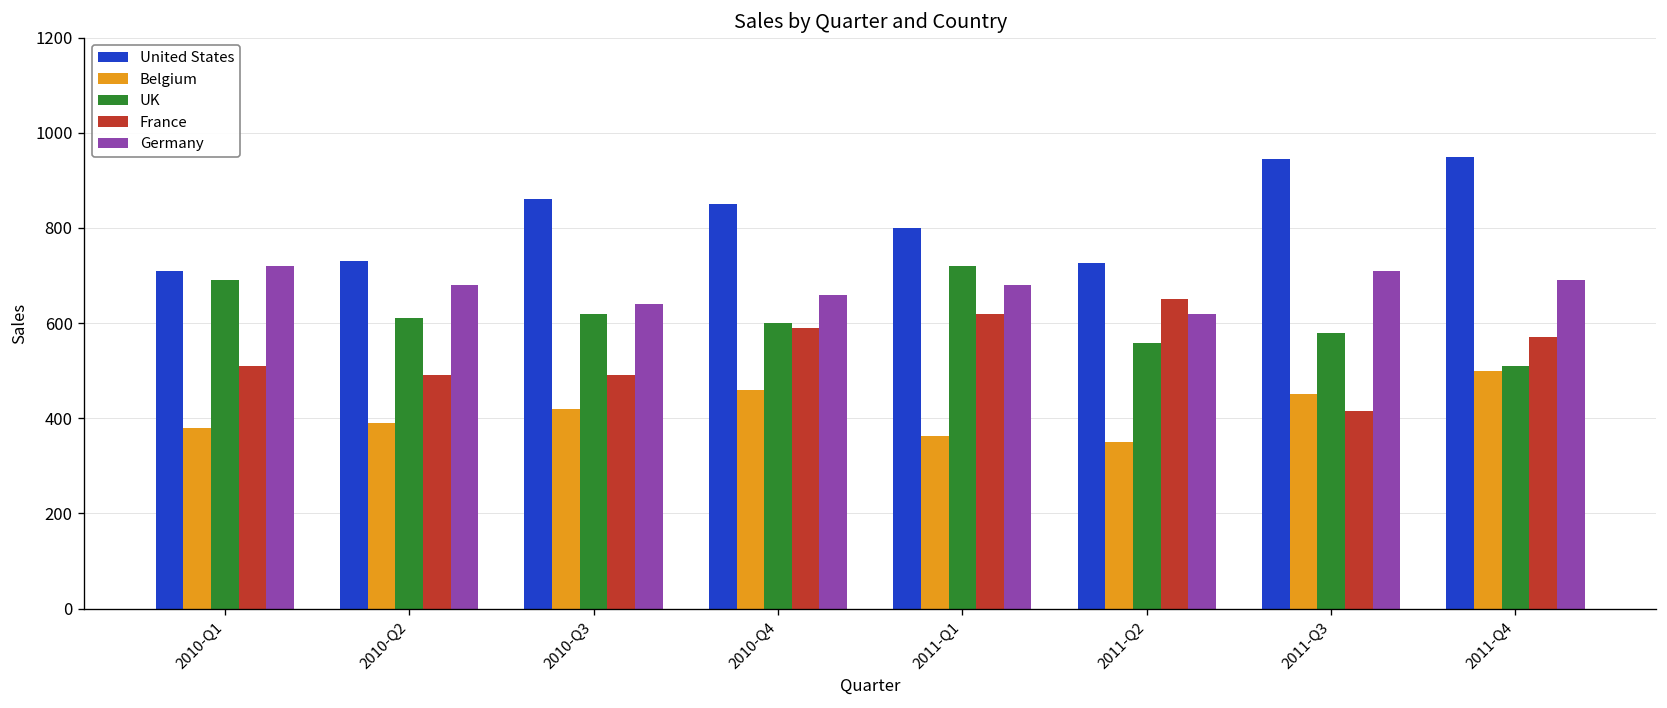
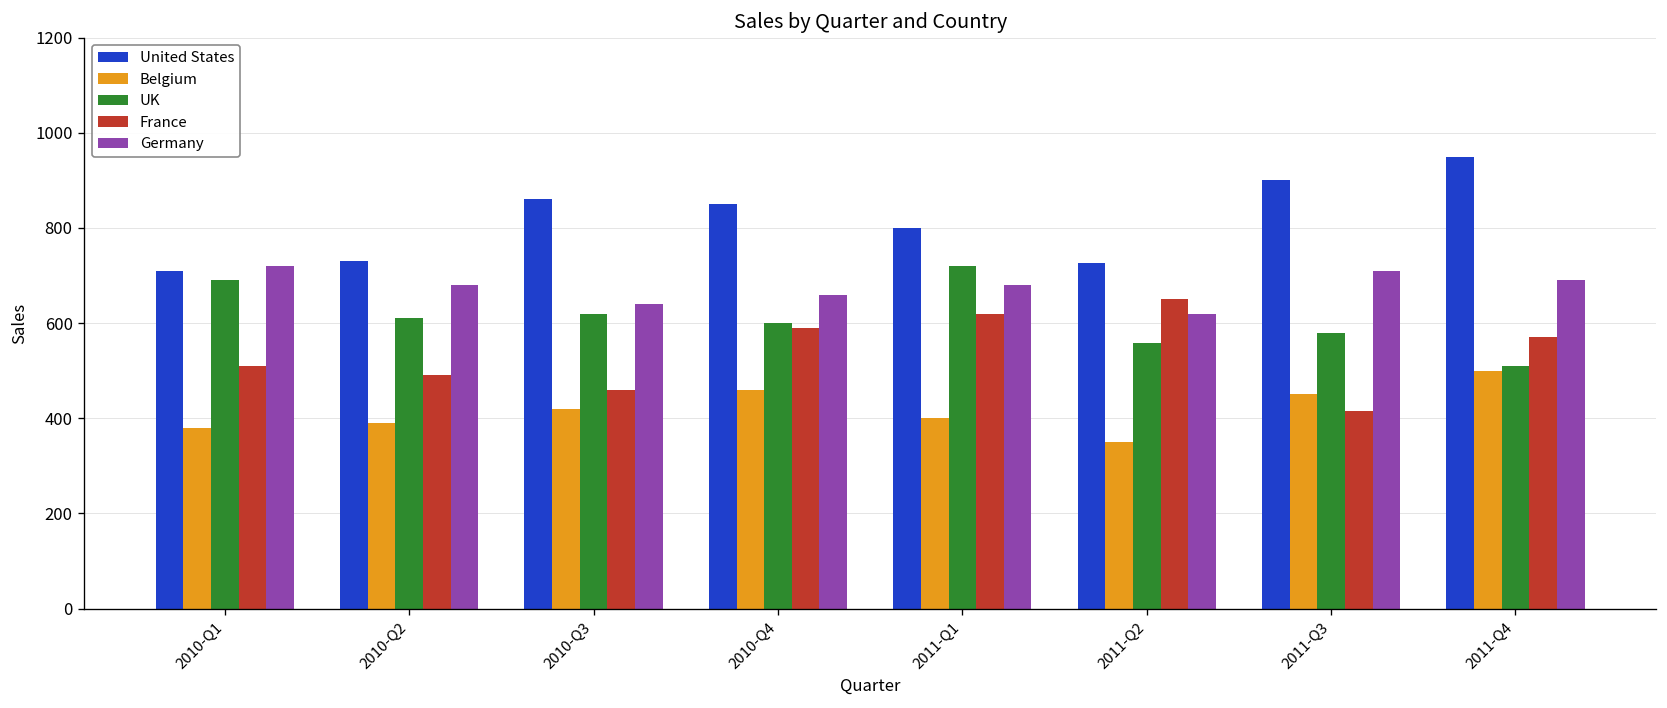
France, 2010-Q3: 490 -> 460
Belgium, 2011-Q1: 360 -> 400
United States, 2011-Q3: 950 -> 900
